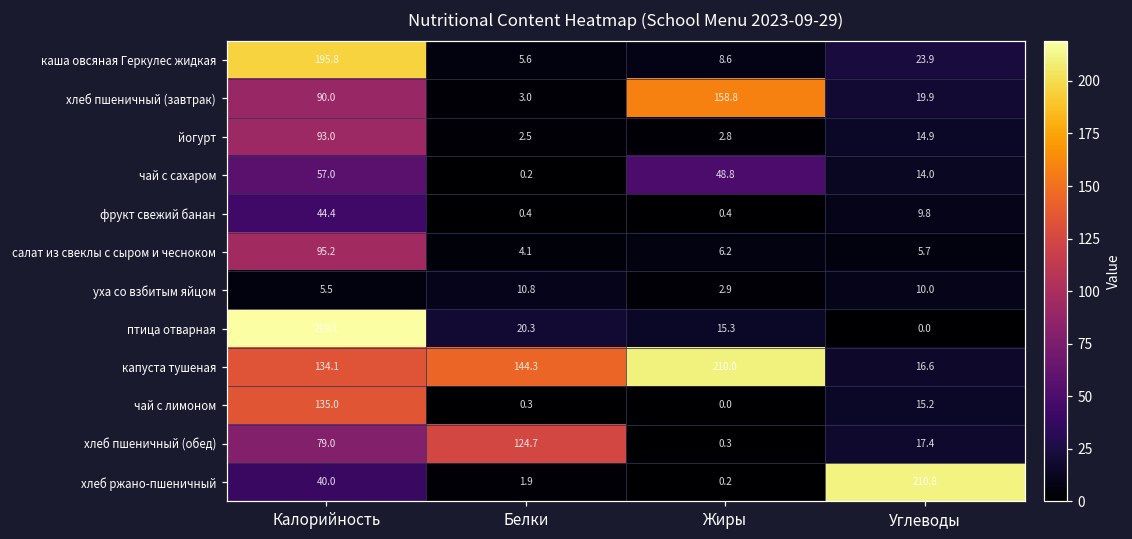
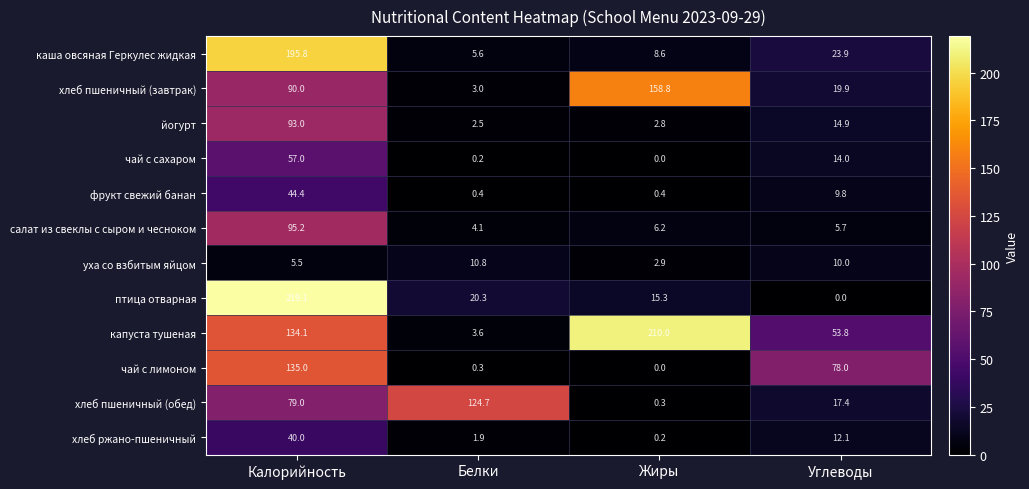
чай с сахаром, Жиры: 48.8 -> 0.0
капуста тушеная, Белки: 144.3 -> 3.6
капуста тушеная, Углеводы: 16.6 -> 53.8
чай с лимоном, Углеводы: 15.2 -> 78.0
хлеб ржано-пшеничный, Углеводы: 210.8 -> 12.1
